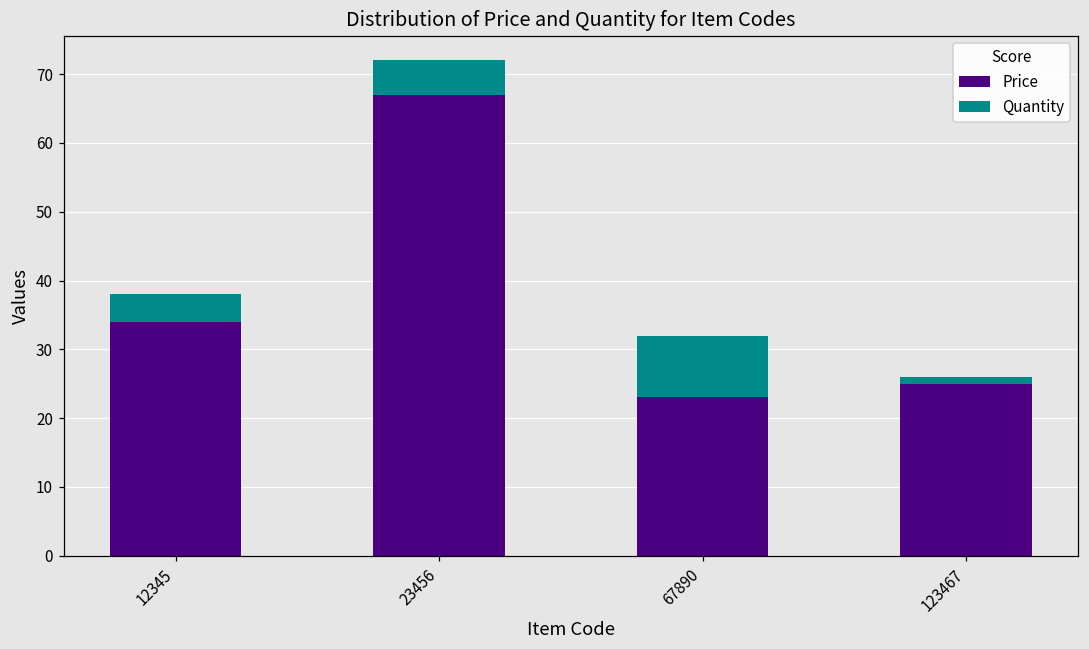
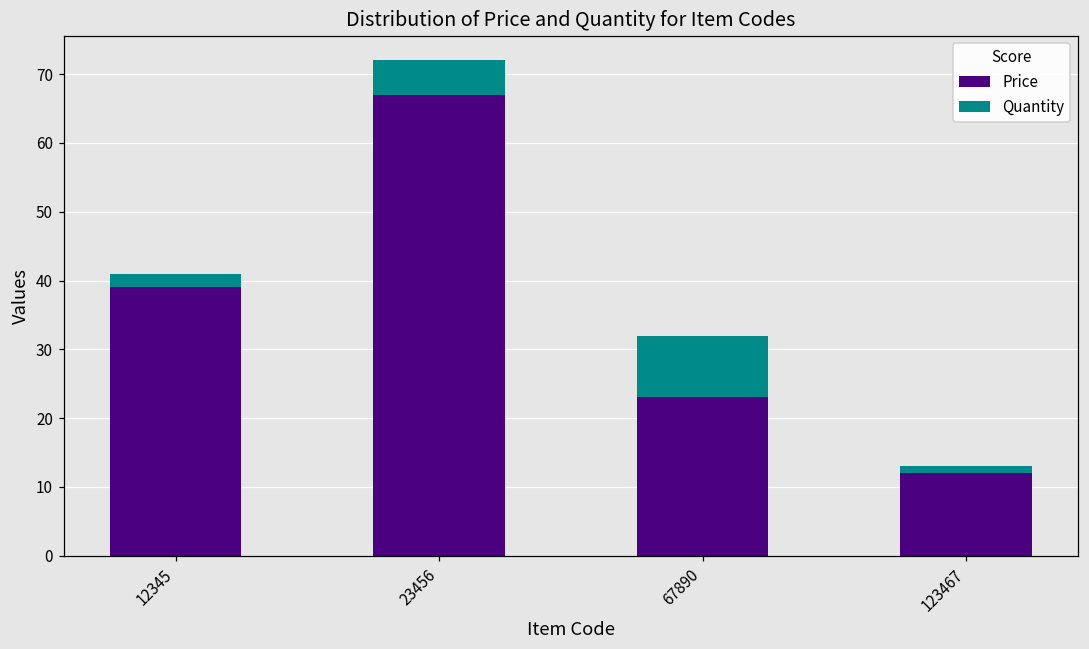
Price, 12345: 34 -> 39
Quantity, 12345: 4 -> 2
Price, 123467: 25 -> 12
